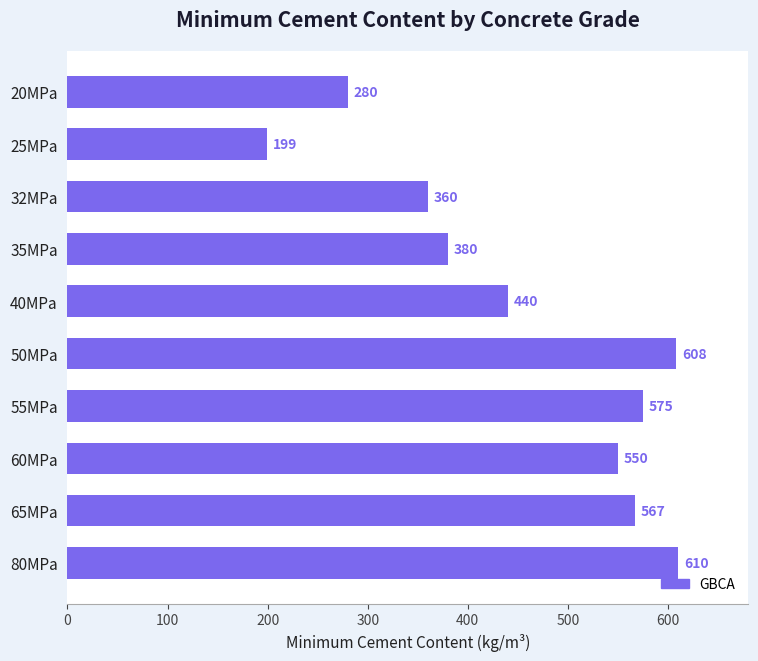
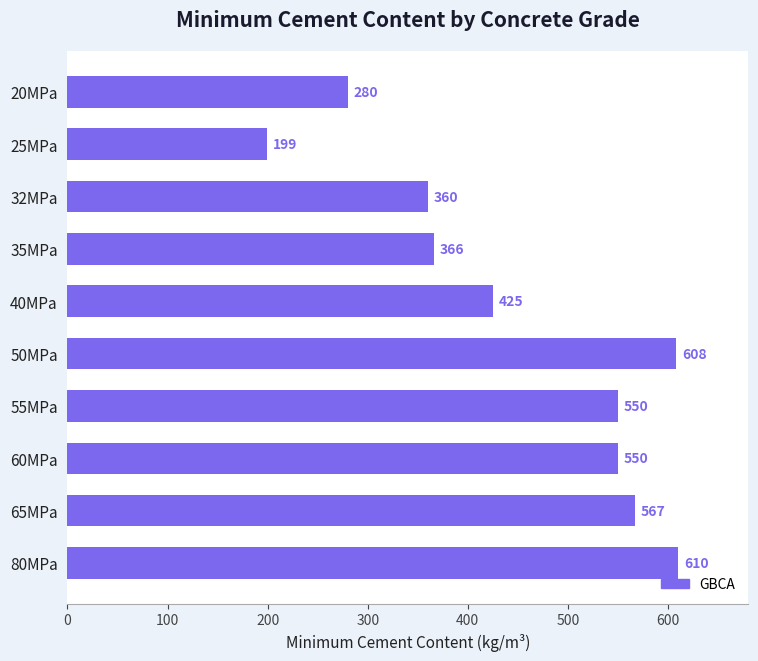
35MPa: 380 -> 366
40MPa: 440 -> 425
55MPa: 575 -> 550
